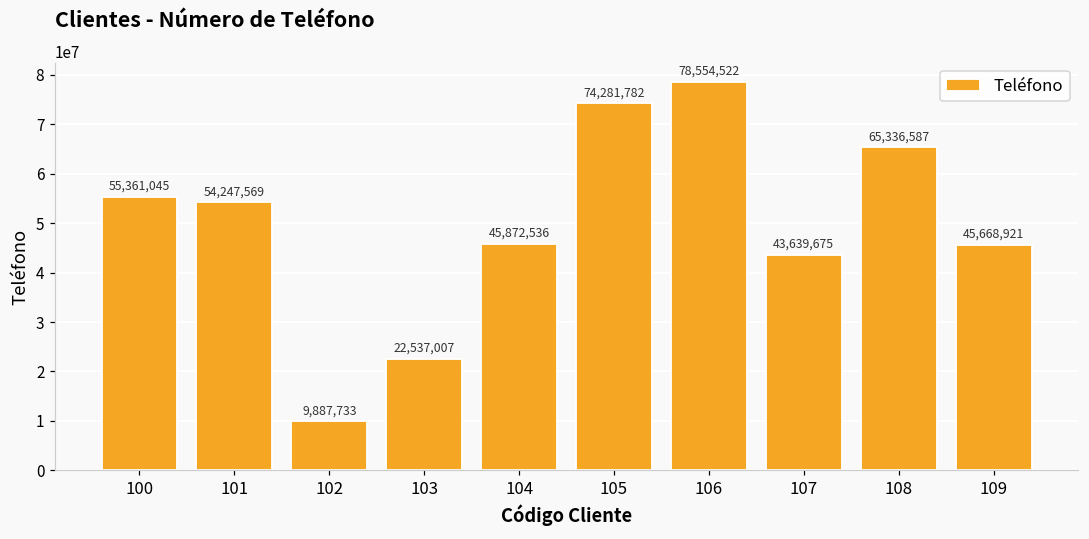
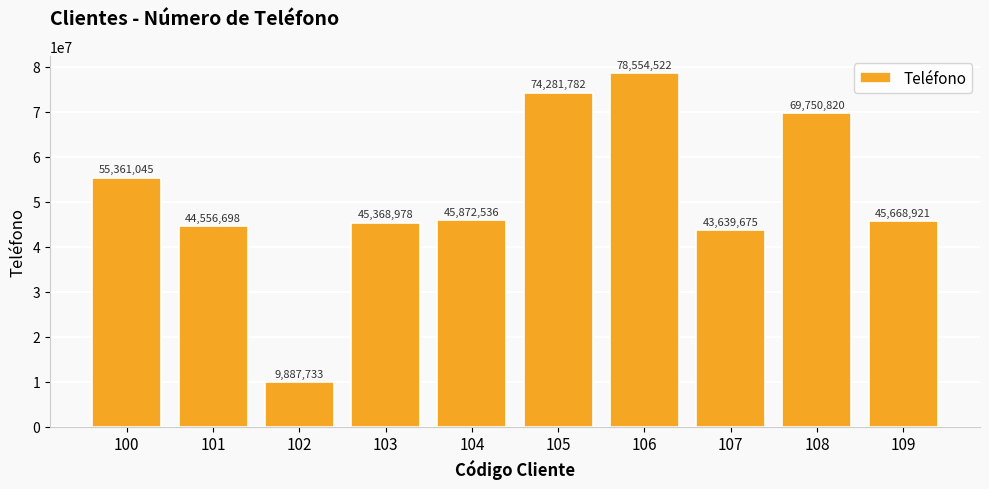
101: 54,247,569 -> 44,556,698
103: 22,537,007 -> 45,368,978
108: 65,336,587 -> 69,750,820
